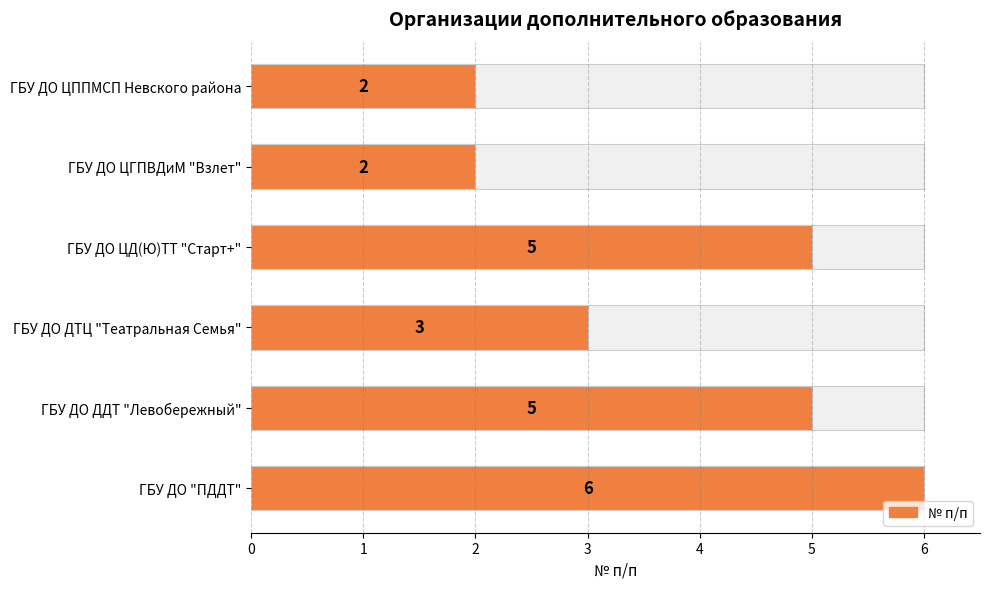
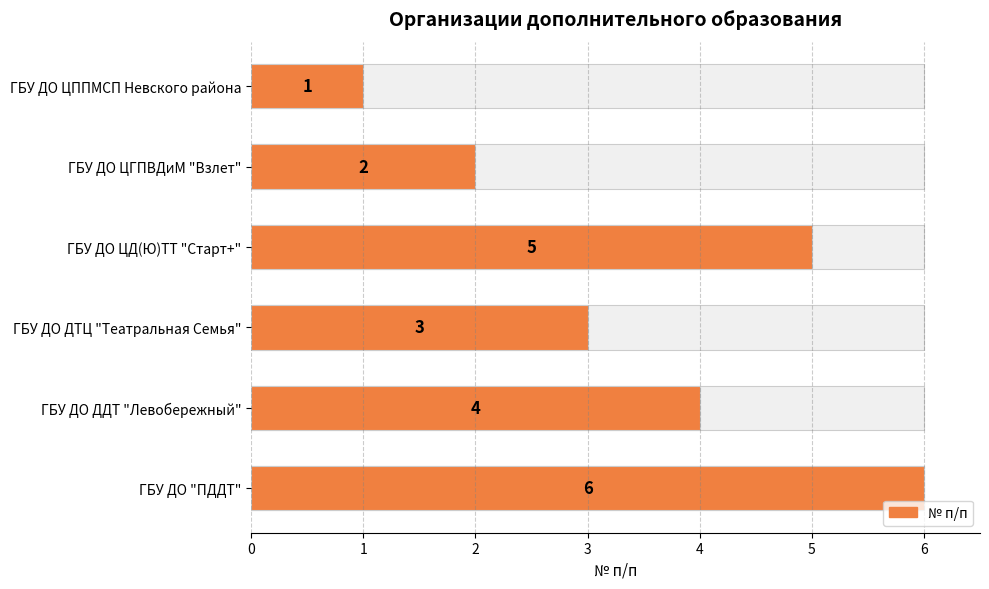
№ п/п, ГБУ ДО ЦППМСП Невского района: 2 -> 1
№ п/п, ГБУ ДО ДДТ "Левобережный": 5 -> 4
